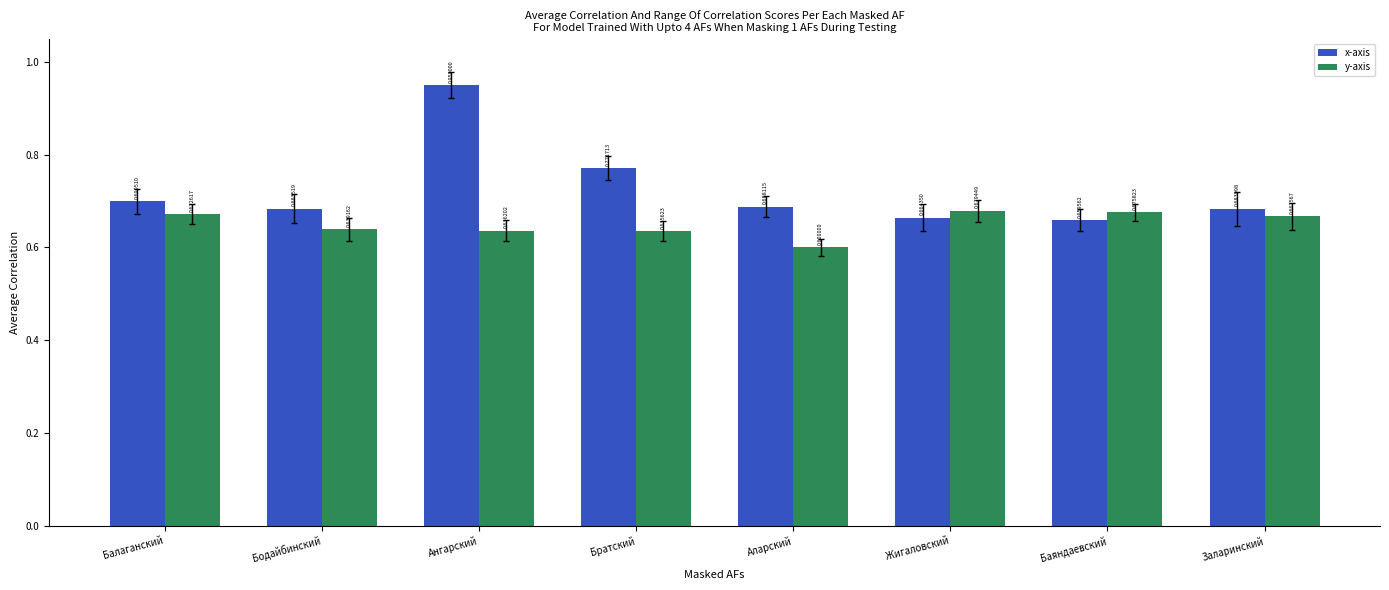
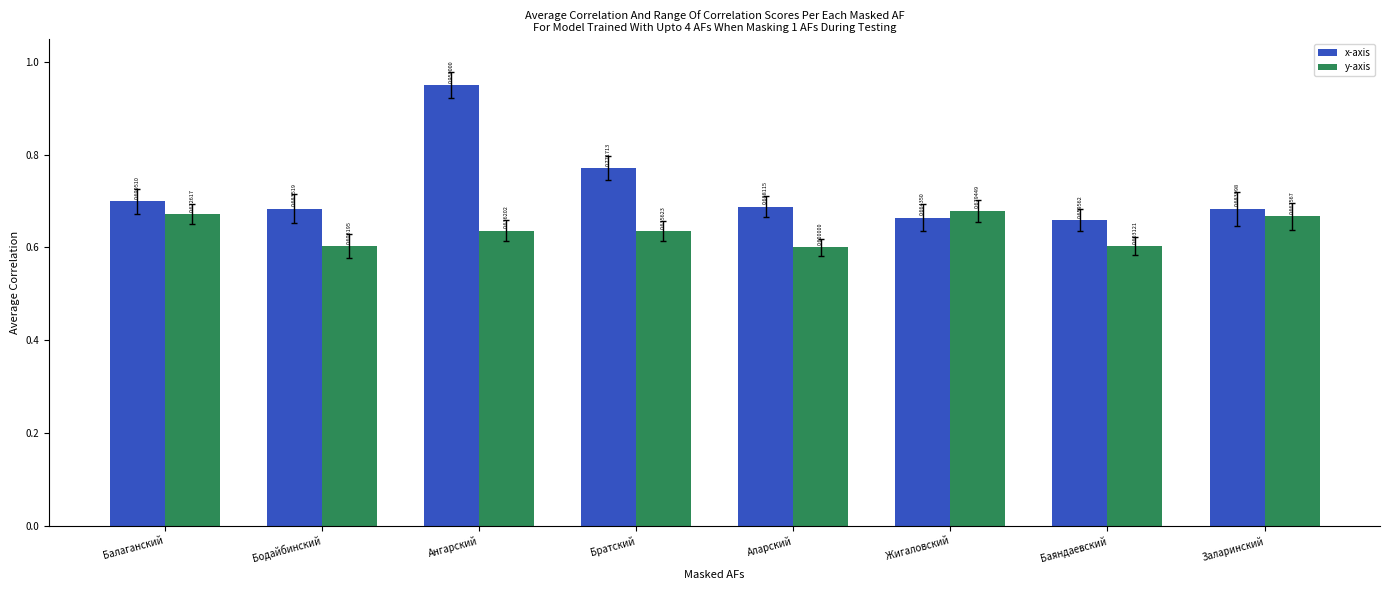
y-axis, Бодайбинский: 0.639162 -> 0.603195
y-axis, Баяндаевский: 0.675823 -> 0.603121
